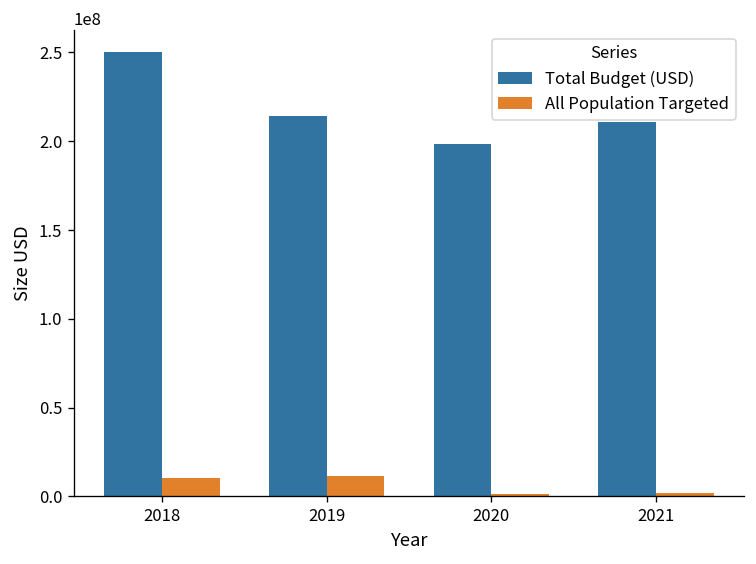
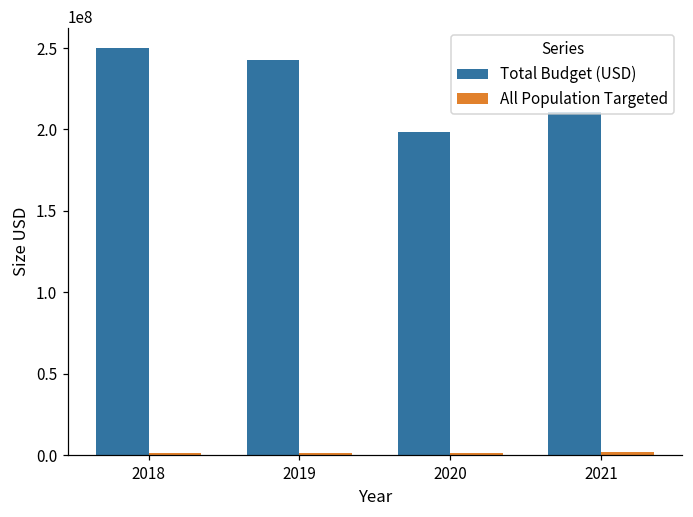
All Population Targeted, 2018: 11000000 -> 2000000
Total Budget (USD), 2019: 214000000 -> 243000000
All Population Targeted, 2019: 11000000 -> 1000000
